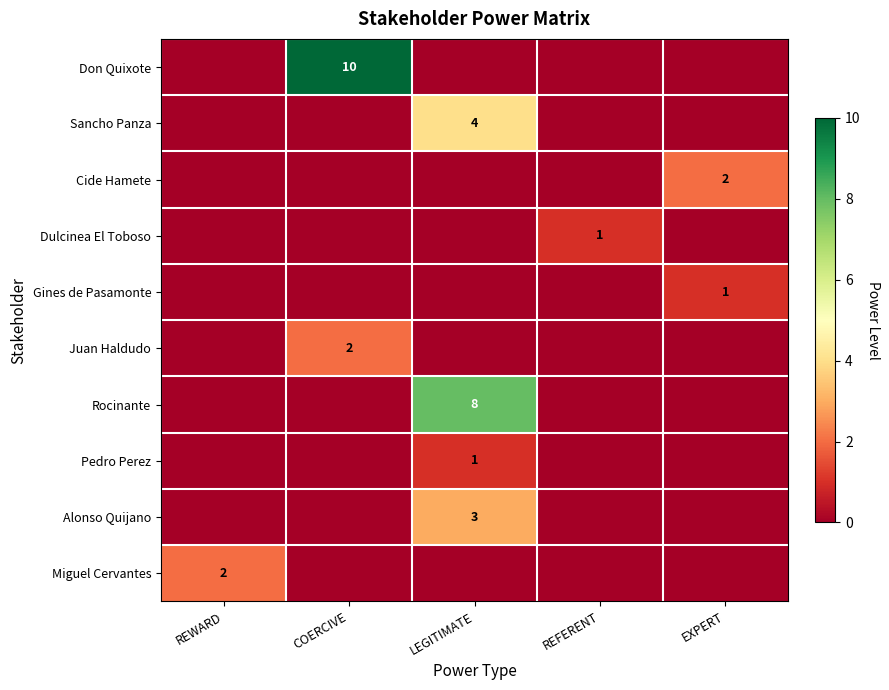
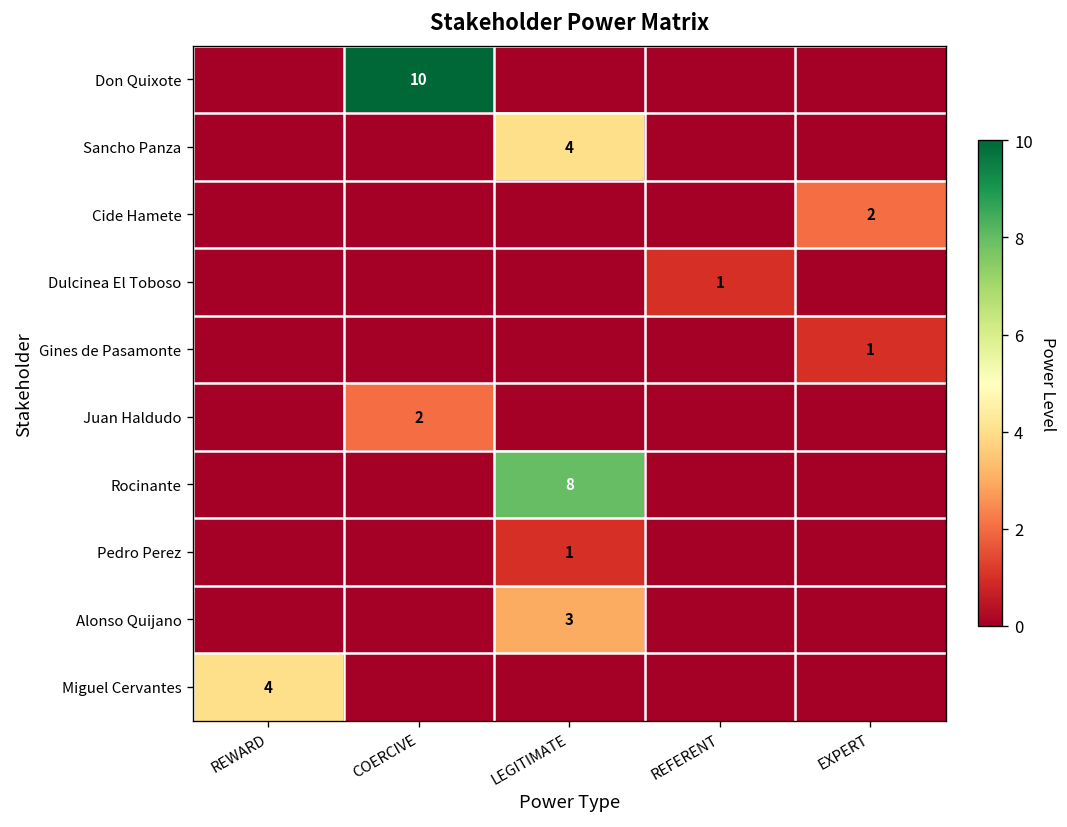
Miguel Cervantes, REWARD: 2 -> 4
